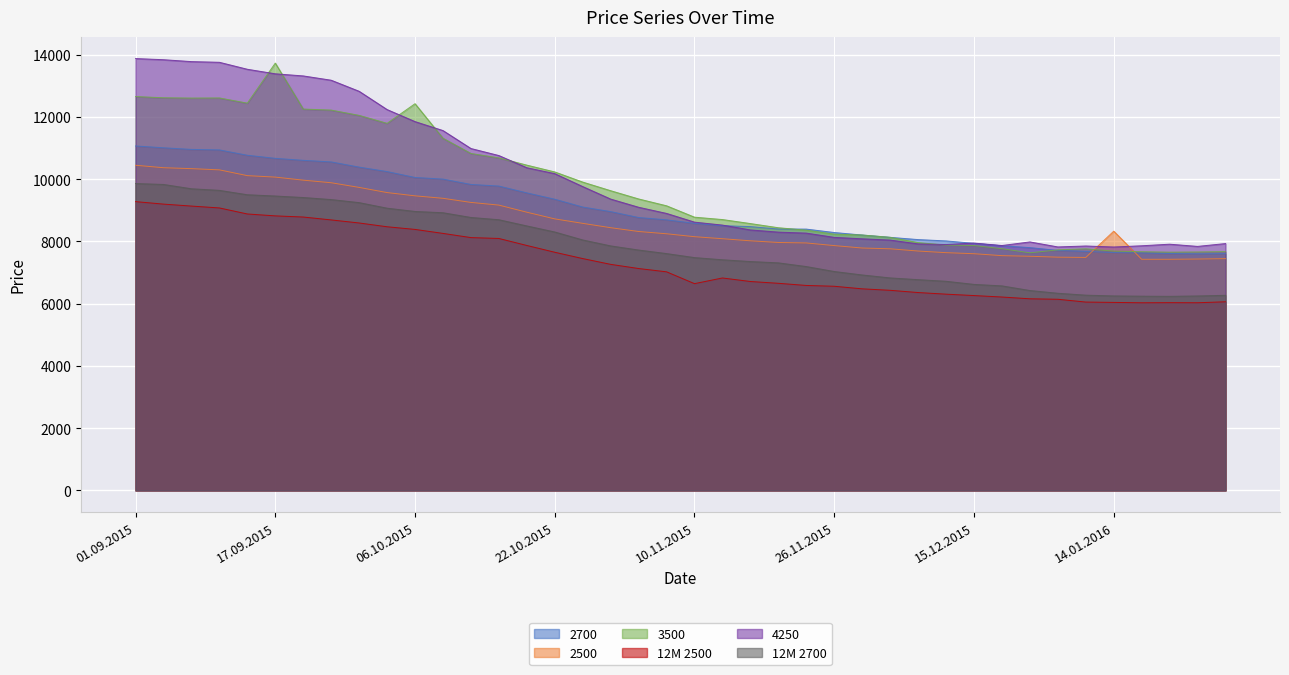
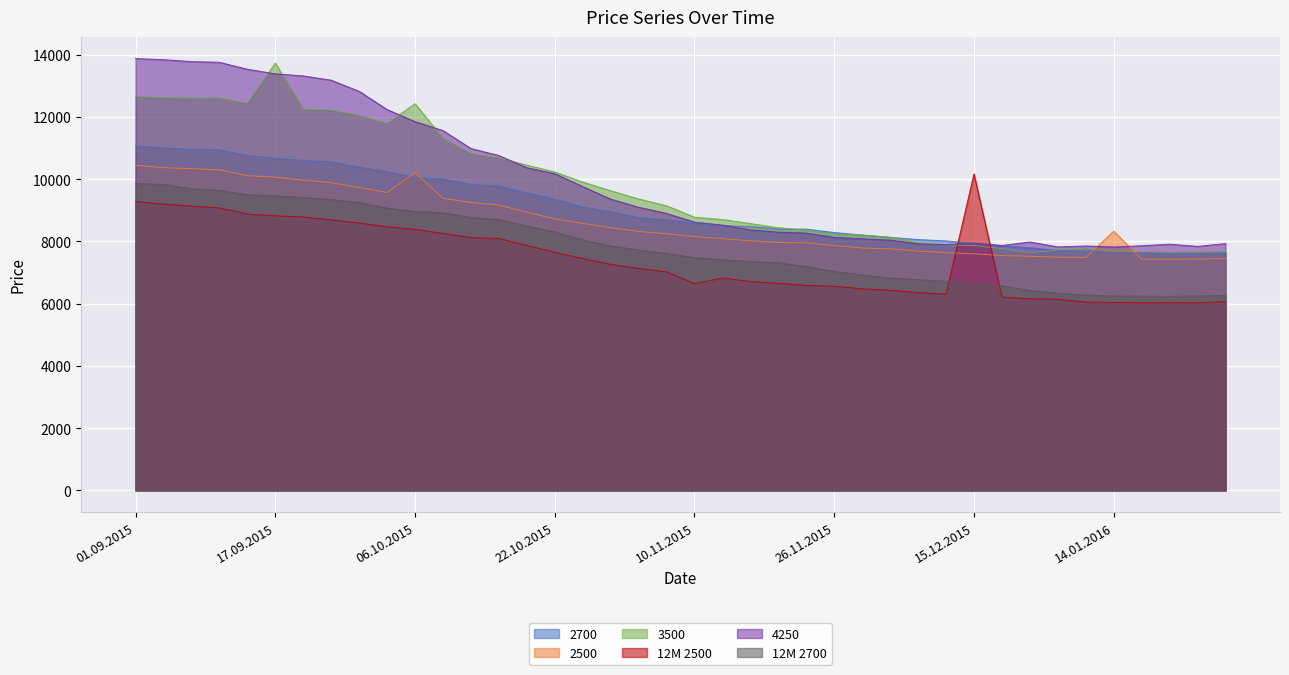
2500, 06.10.2015: 9500 -> 10200
12M 2500, 15.12.2015: 6300 -> 10200
